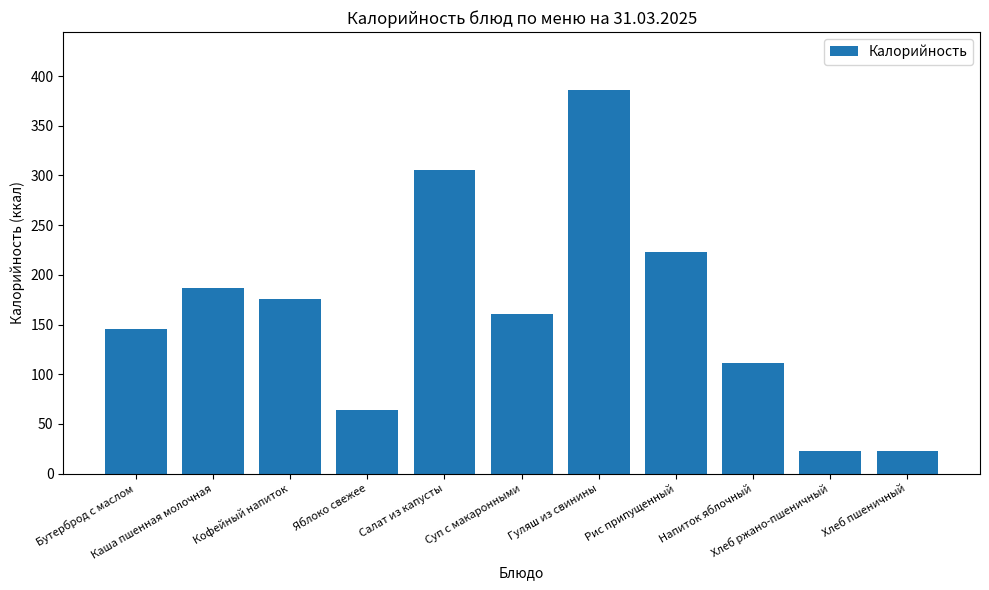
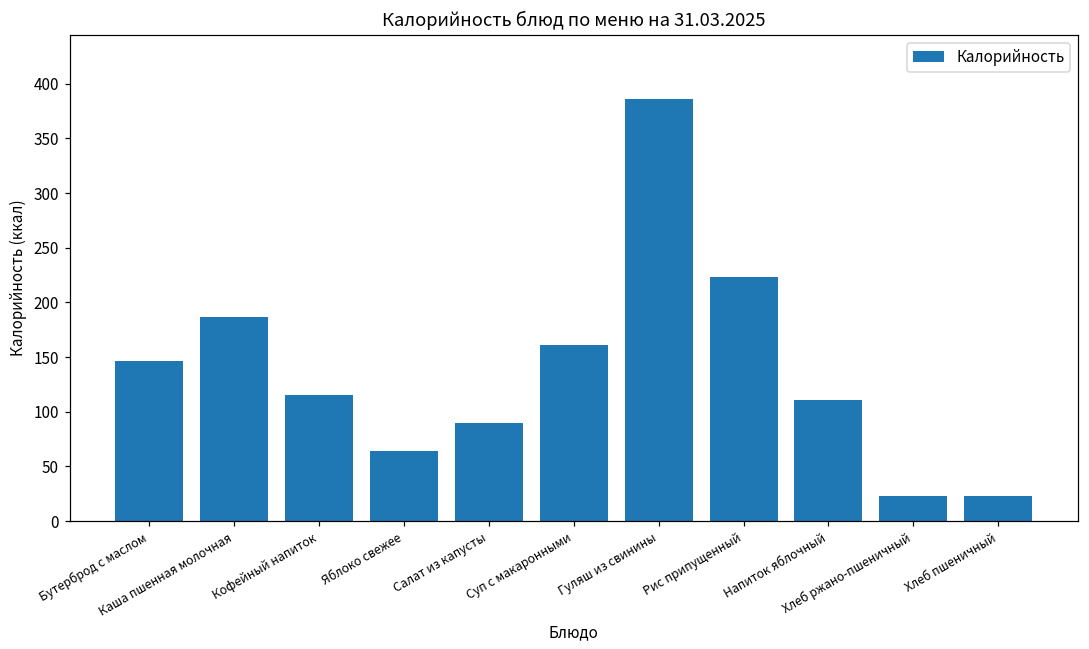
Кофейный напиток: 180 -> 120
Салат из капусты: 310 -> 90
